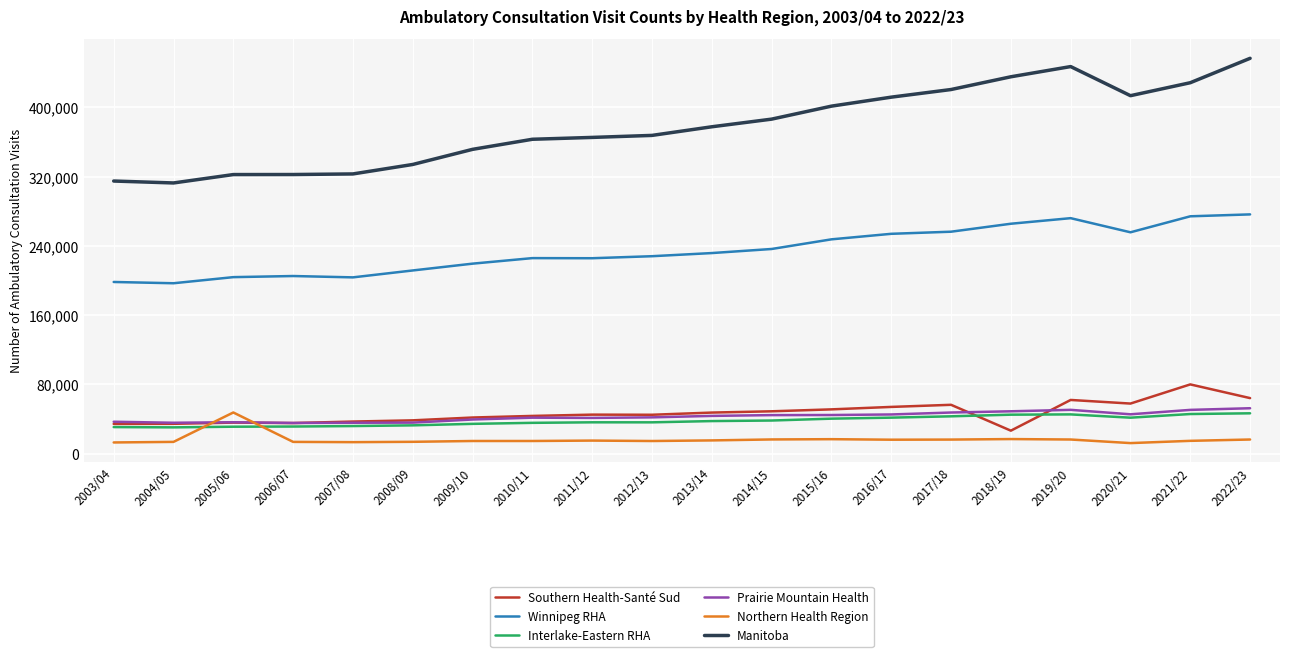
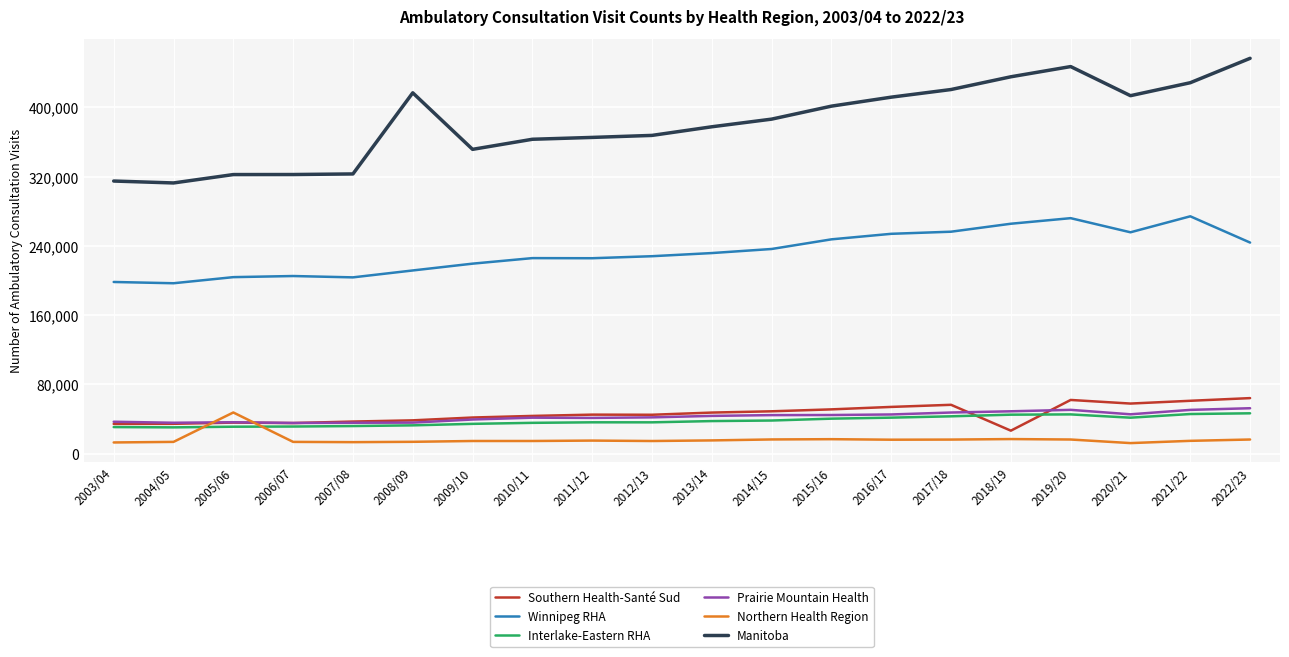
Manitoba, 2008/09: 330,000 -> 420,000
Southern Health-Santé Sud, 2021/22: 80,000 -> 60,000
Winnipeg RHA, 2022/23: 280,000 -> 240,000
